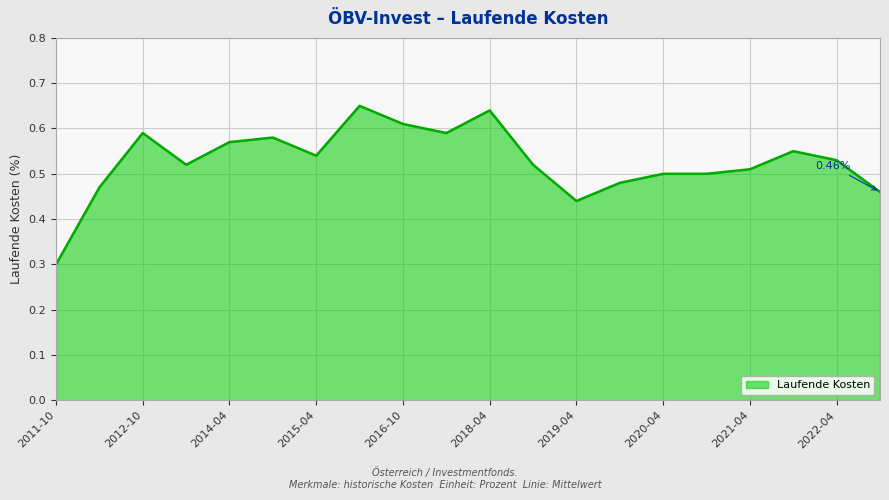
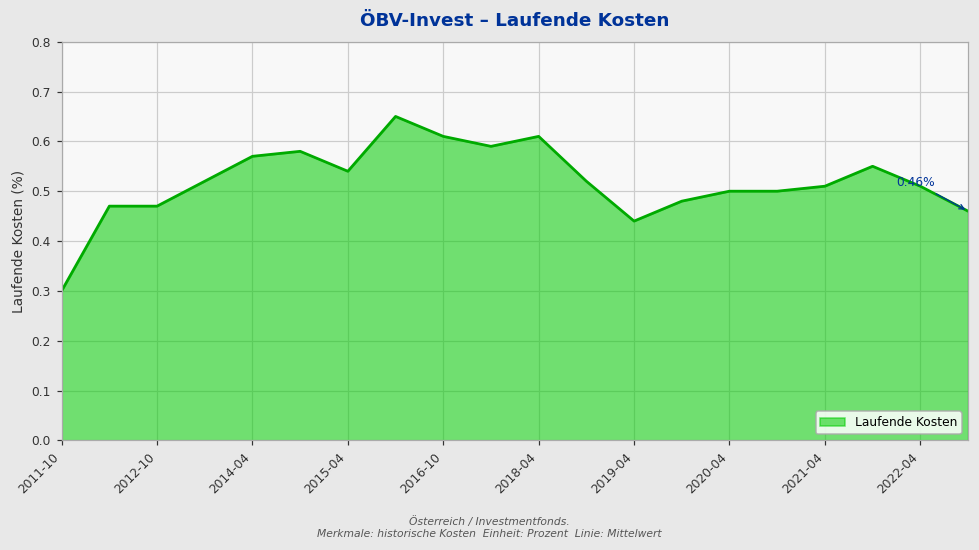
2012-10: 0.59 -> 0.47
2018-04: 0.64 -> 0.61
2022-04: 0.53 -> 0.51
